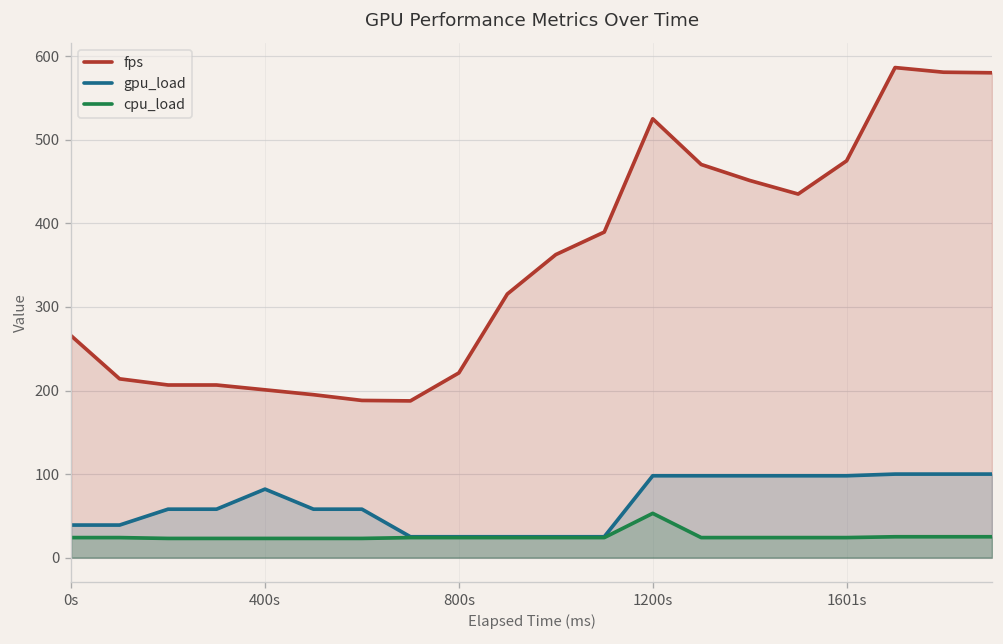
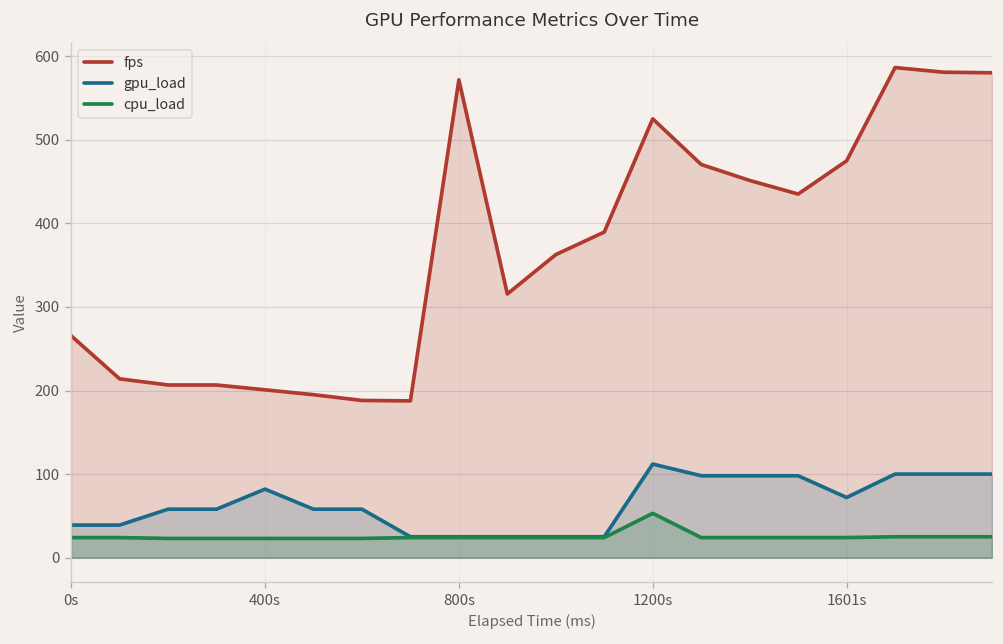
fps, 800s: 220 -> 570
gpu_load, 1200s: 100 -> 110
gpu_load, 1601s: 100 -> 70
